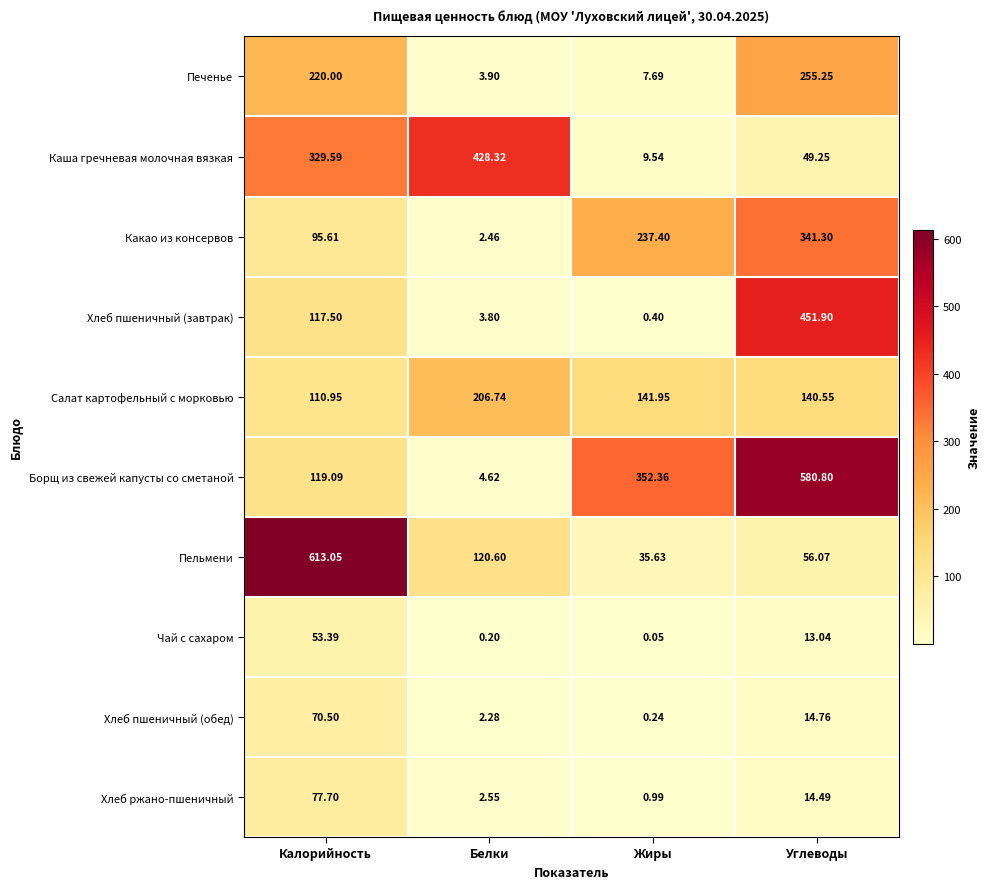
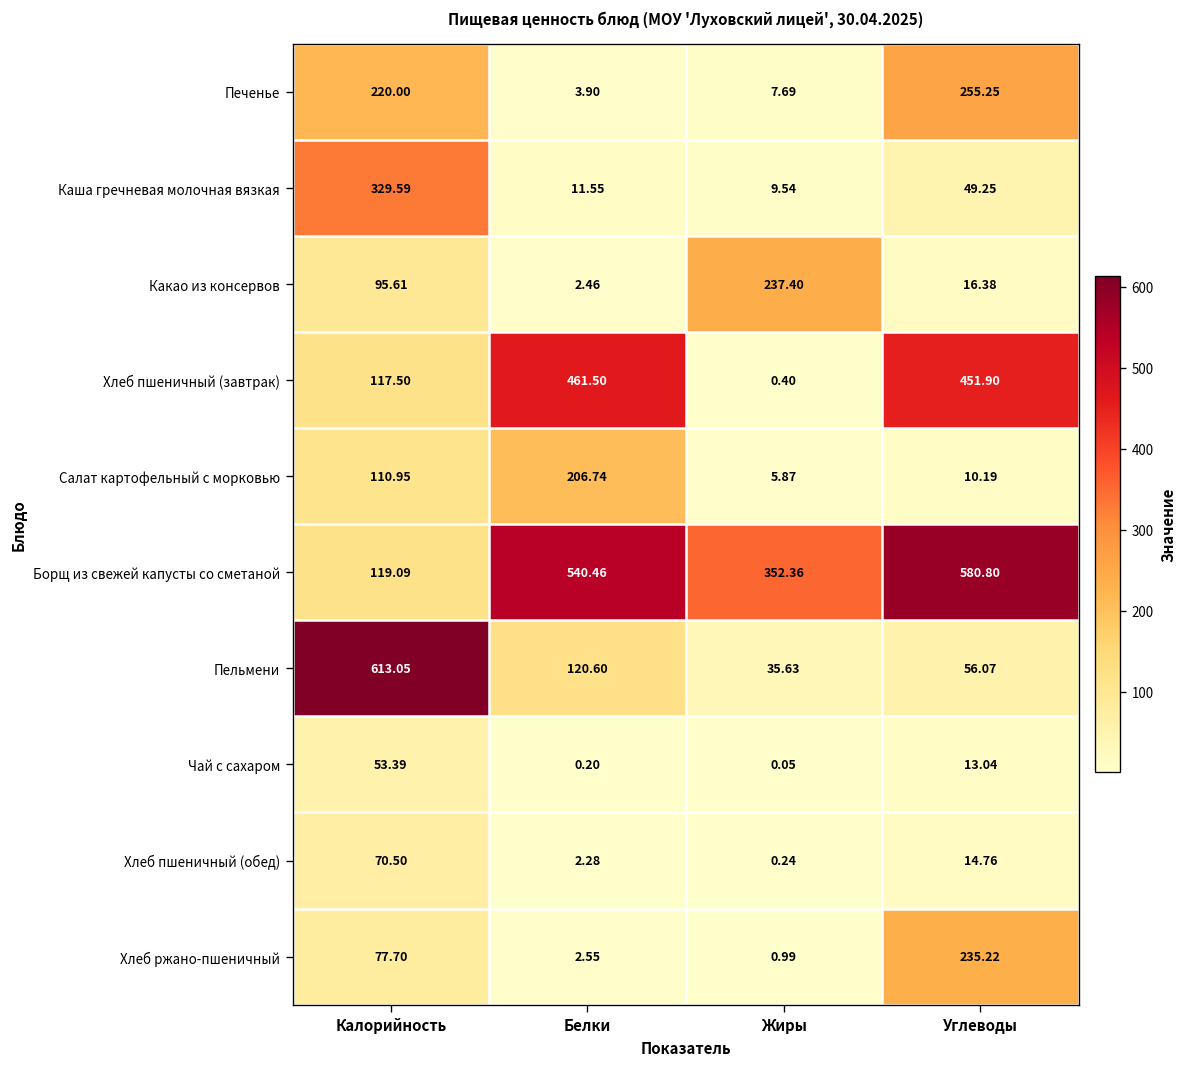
Каша гречневая молочная вязкая, Белки: 428.32 -> 11.55
Какао из консервов, Углеводы: 341.30 -> 16.38
Хлеб пшеничный (завтрак), Белки: 3.80 -> 461.50
Салат картофельный с морковью, Жиры: 141.95 -> 5.87
Салат картофельный с морковью, Углеводы: 140.55 -> 10.19
Борщ из свежей капусты со сметаной, Белки: 4.62 -> 540.46
Хлеб ржано-пшеничный, Углеводы: 14.49 -> 235.22
